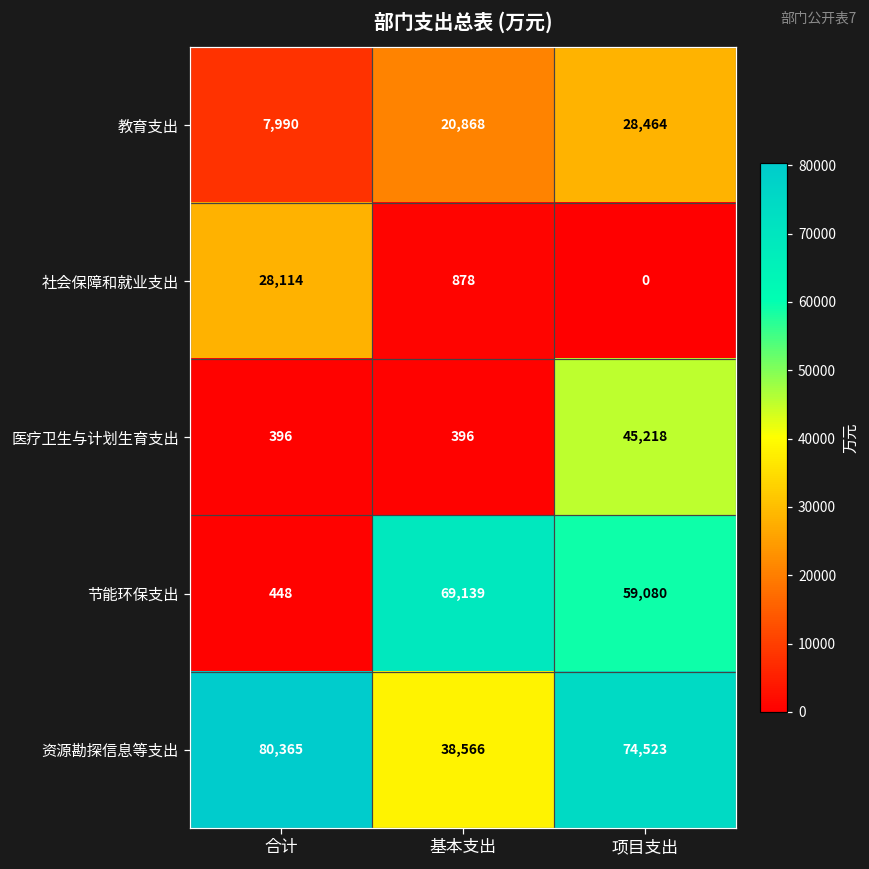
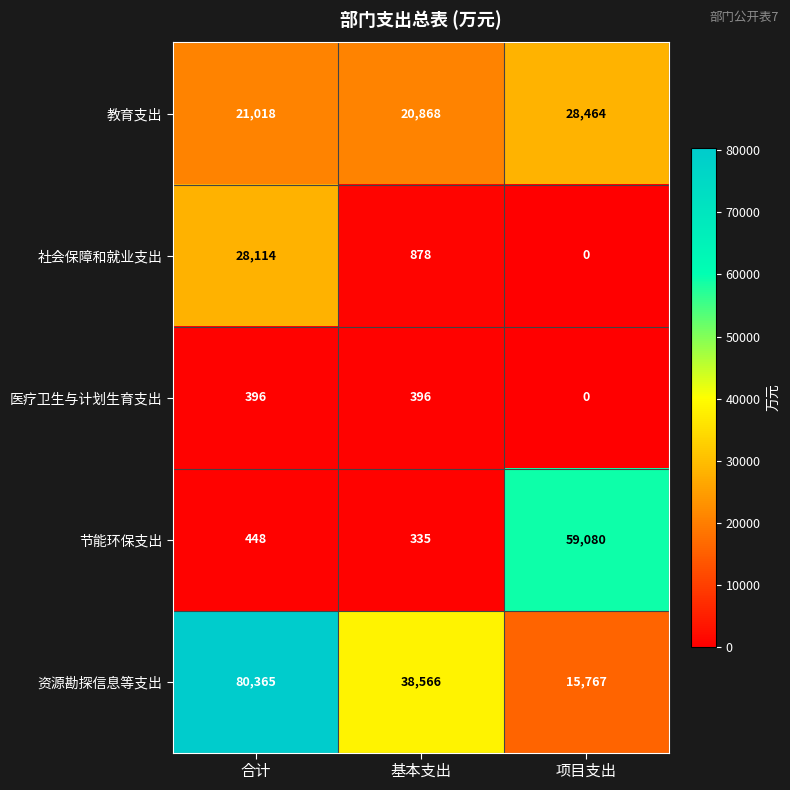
教育支出, 合计: 7,990 -> 21,018
医疗卫生与计划生育支出, 项目支出: 45,218 -> 0
节能环保支出, 基本支出: 69,139 -> 335
资源勘探信息等支出, 项目支出: 74,523 -> 15,767
